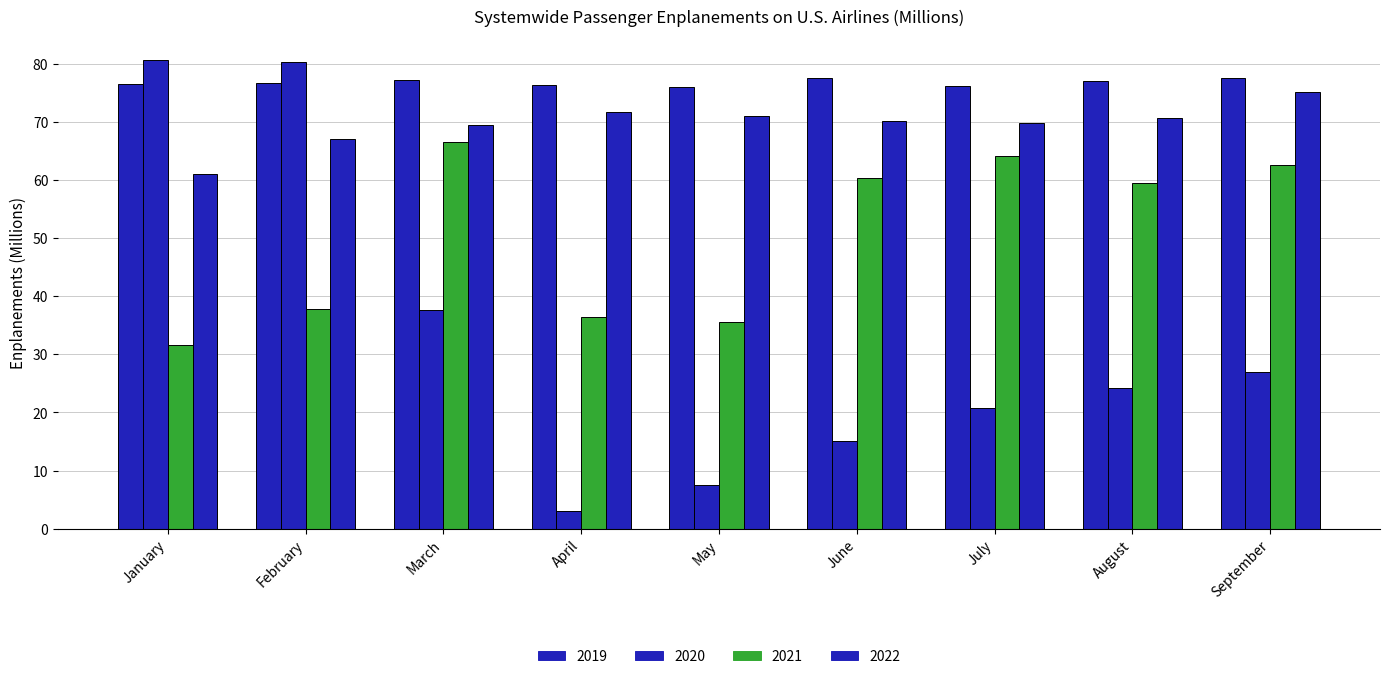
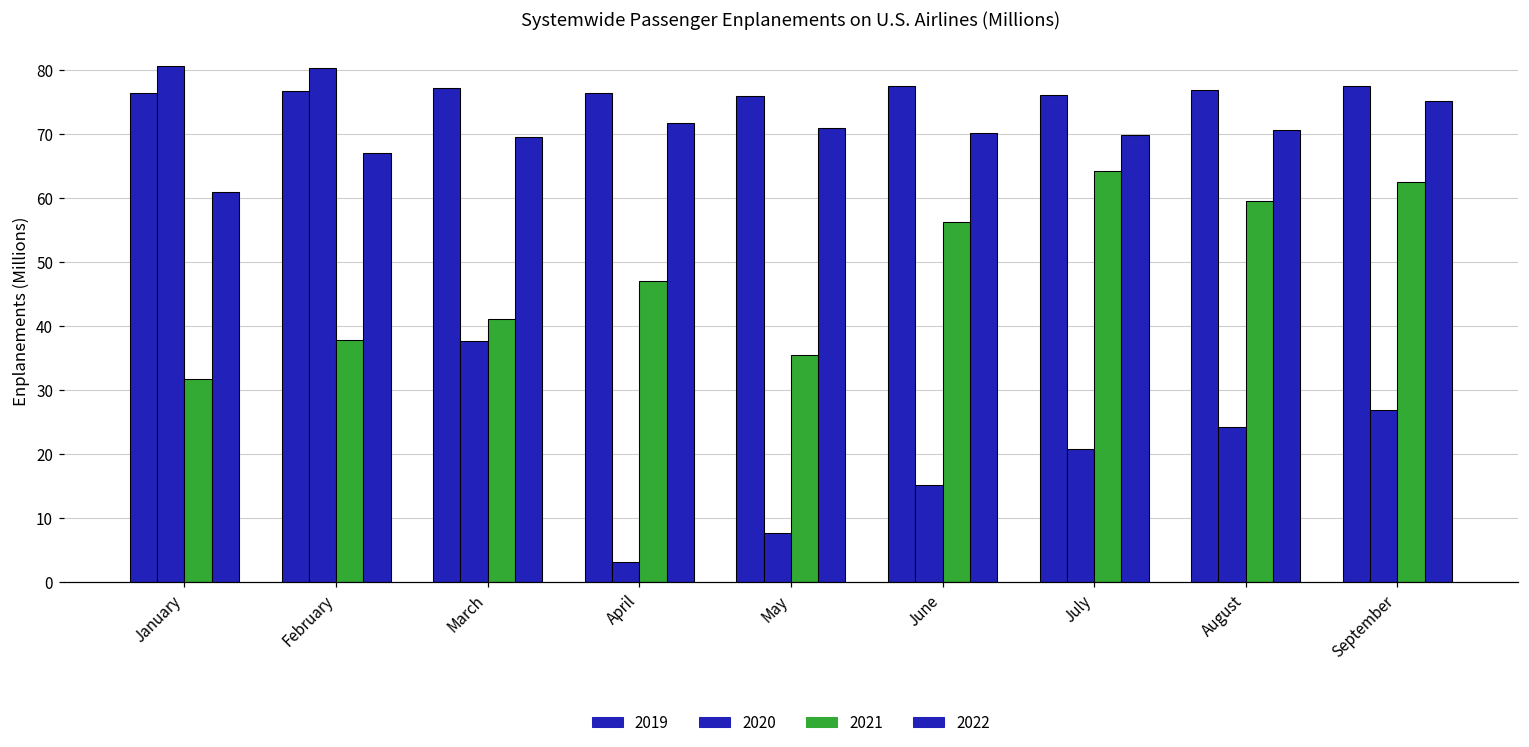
2021, March: 67 -> 41
2021, April: 36 -> 47
2021, June: 60 -> 56
